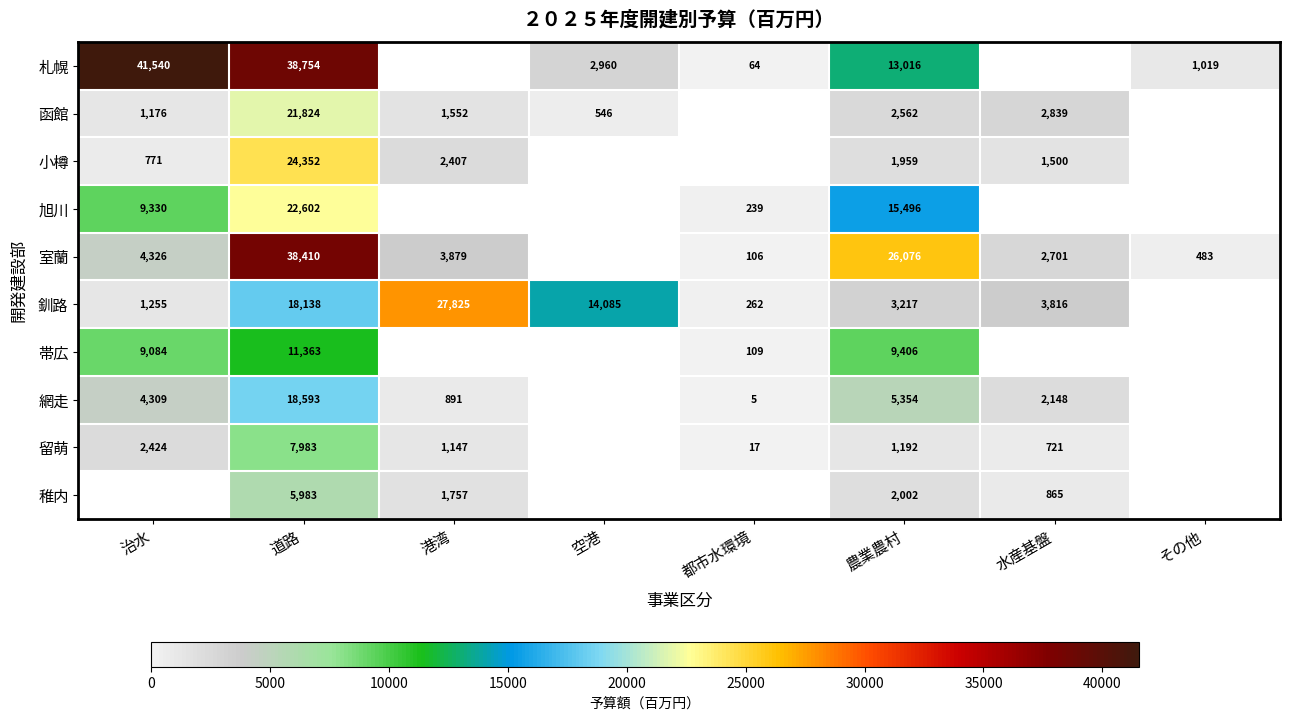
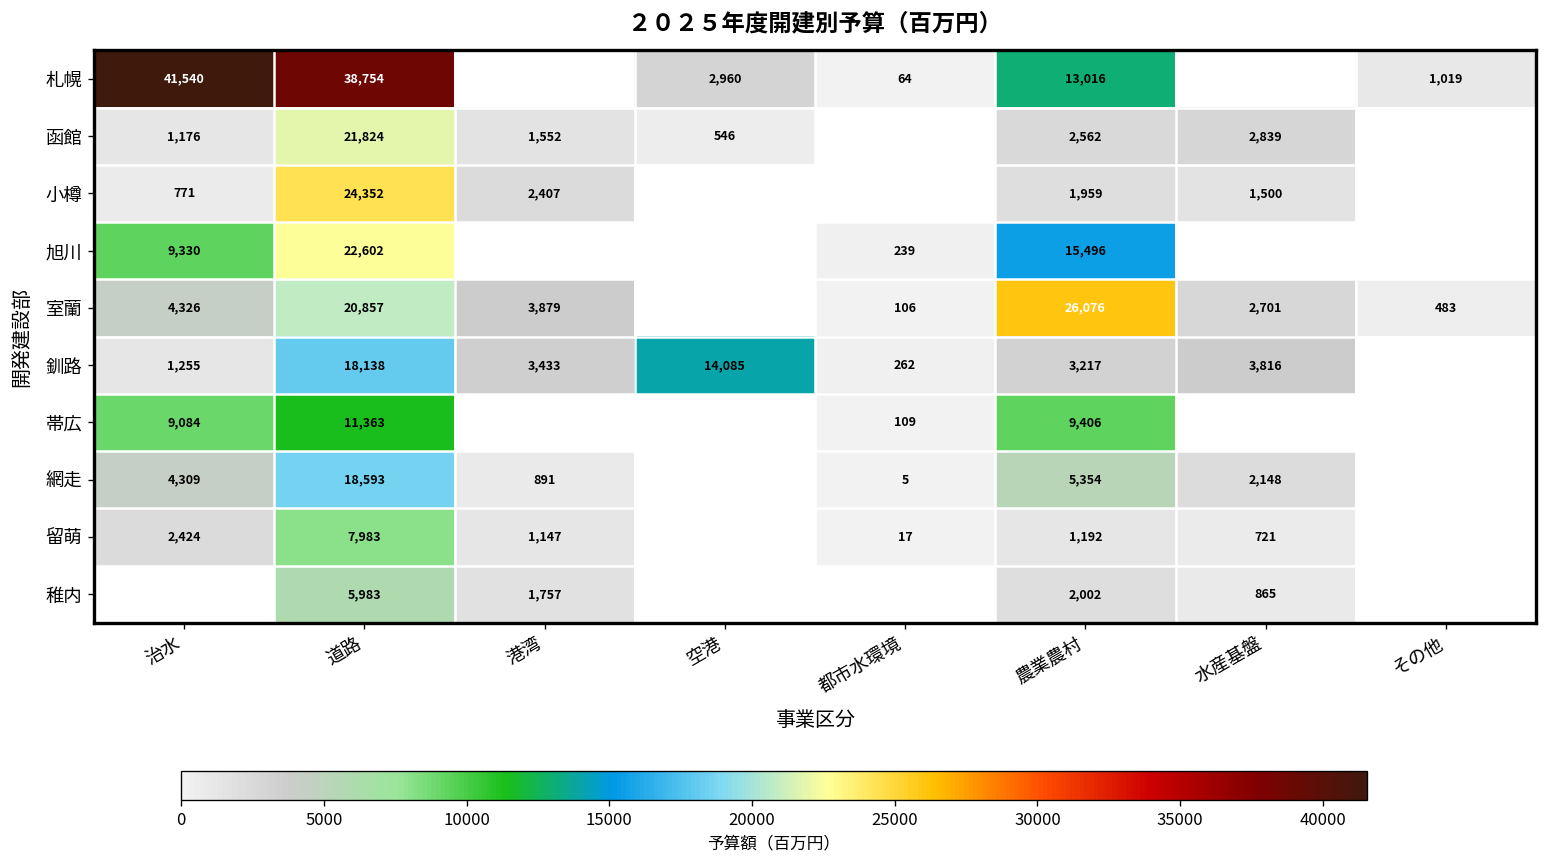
室蘭, 道路: 38,410 -> 20,857
釧路, 港湾: 27,825 -> 3,433
